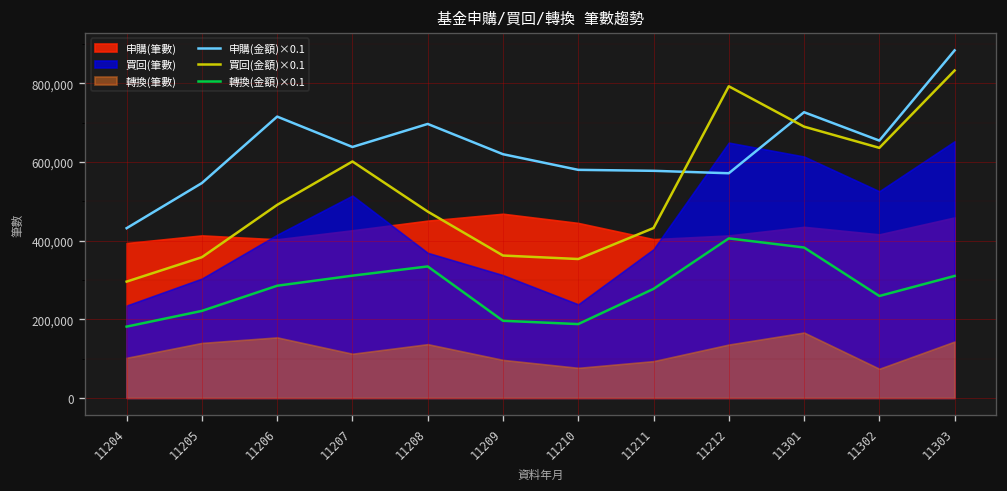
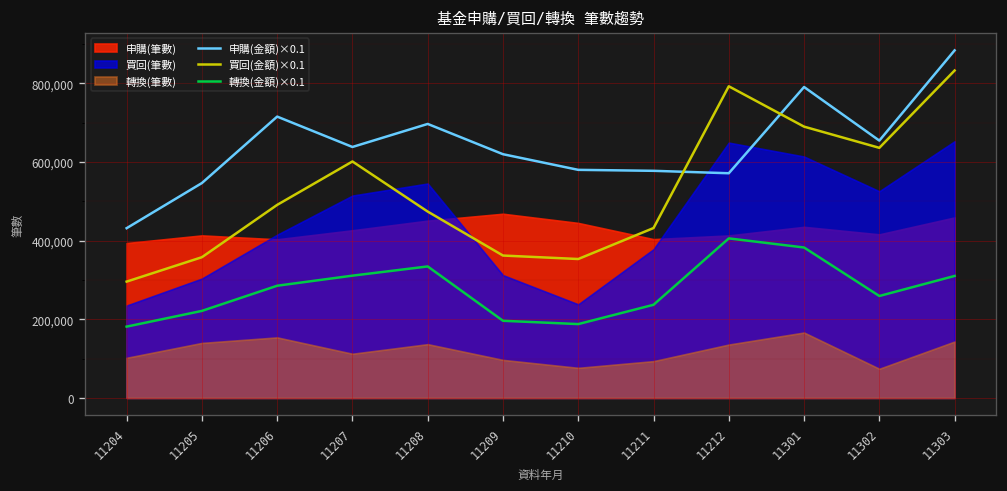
買回(筆數), 11208: 370,000 -> 550,000
轉換(金額)×0.1, 11211: 280,000 -> 240,000
申購(金額)×0.1, 11301: 730,000 -> 790,000
